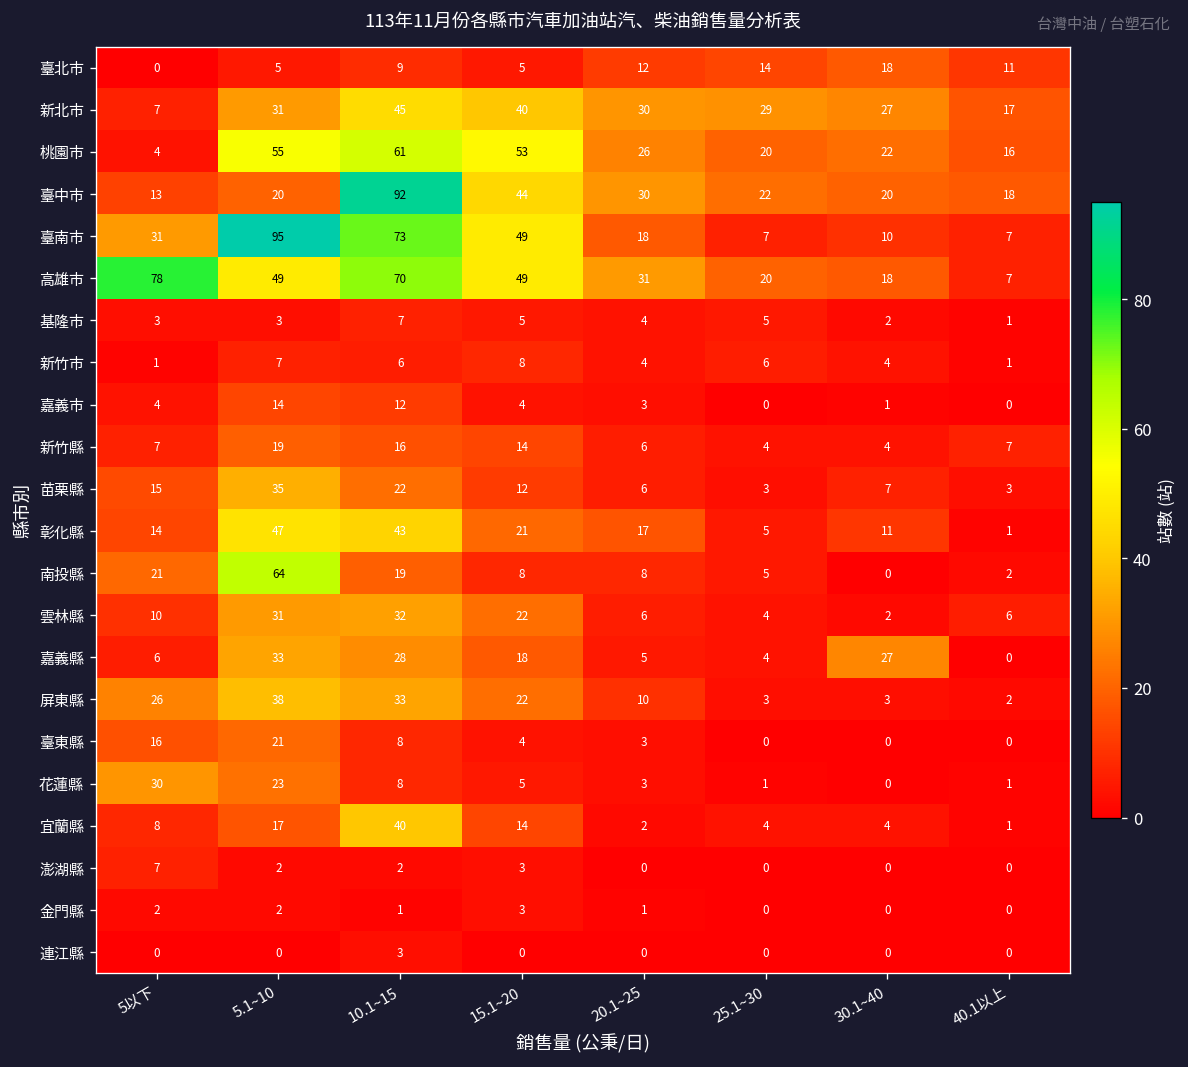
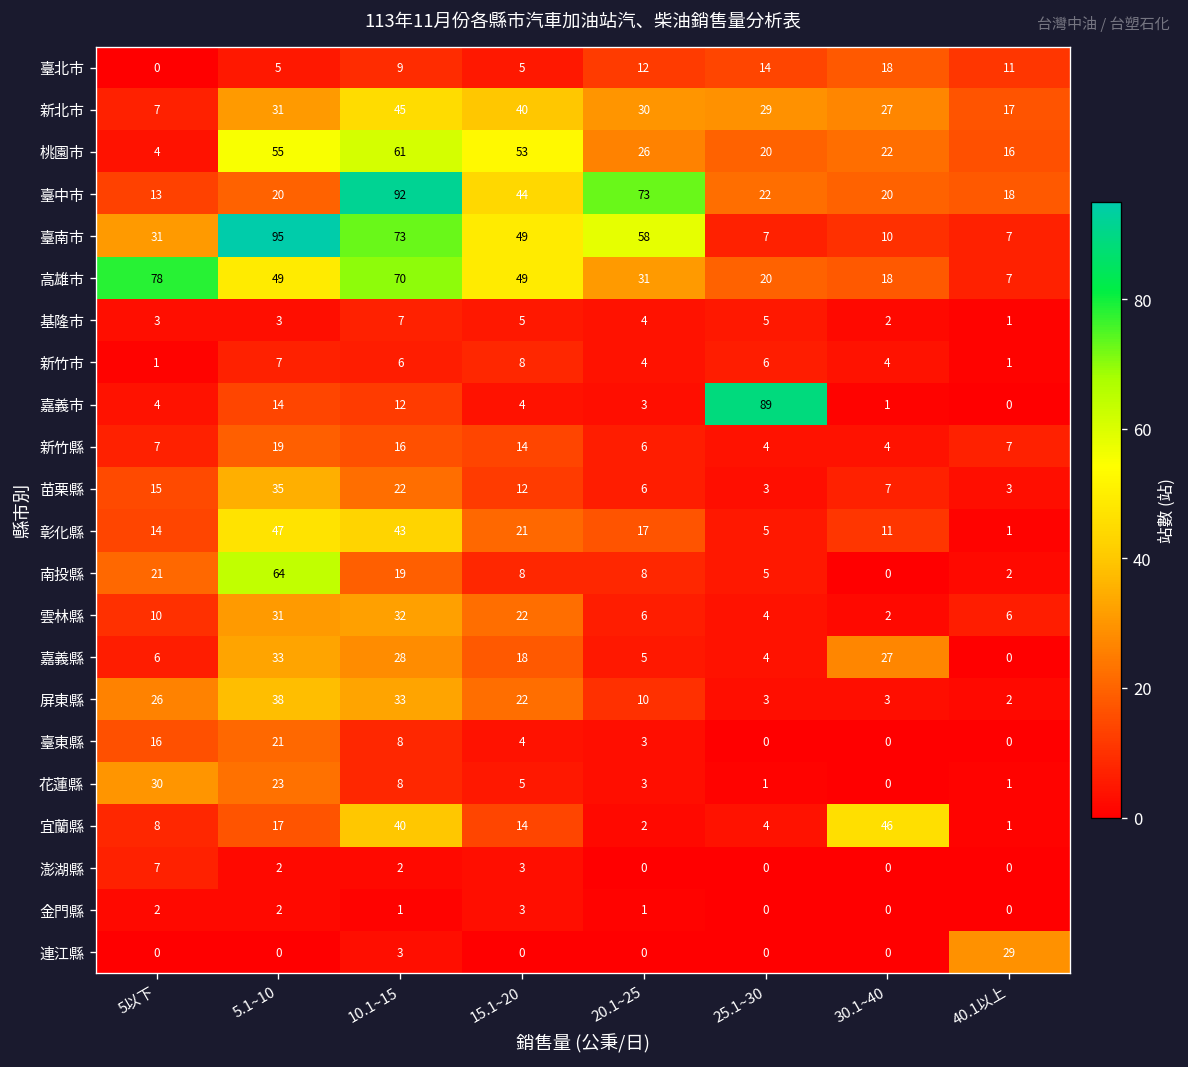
臺中市, 20.1~25: 30 -> 73
臺南市, 20.1~25: 18 -> 58
嘉義市, 25.1~30: 0 -> 89
宜蘭縣, 30.1~40: 4 -> 46
連江縣, 40.1以上: 0 -> 29
